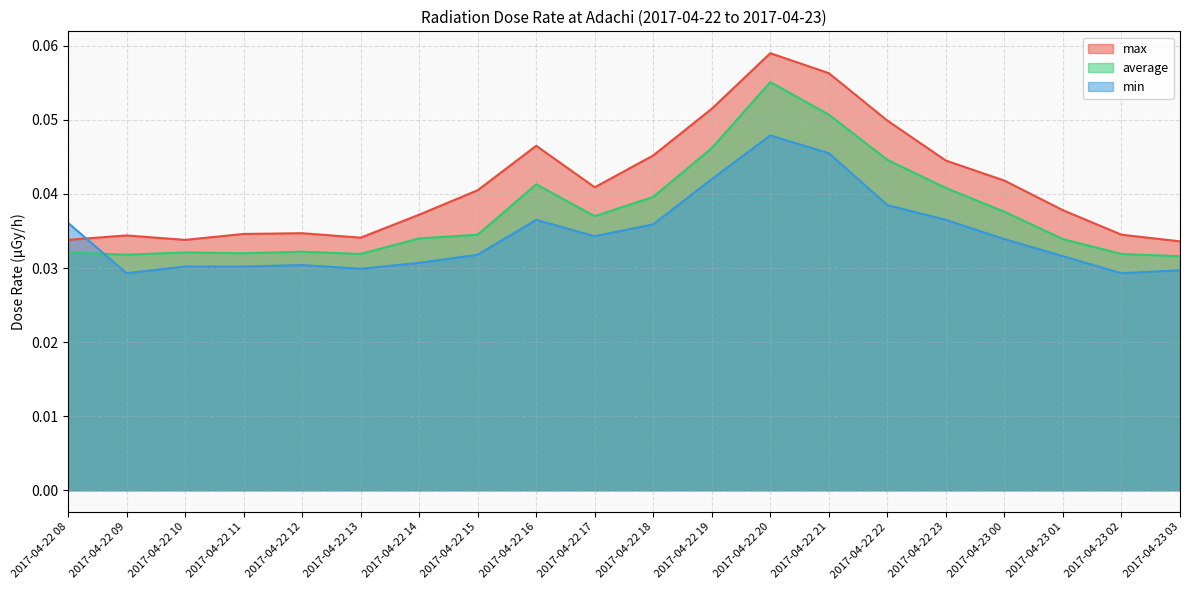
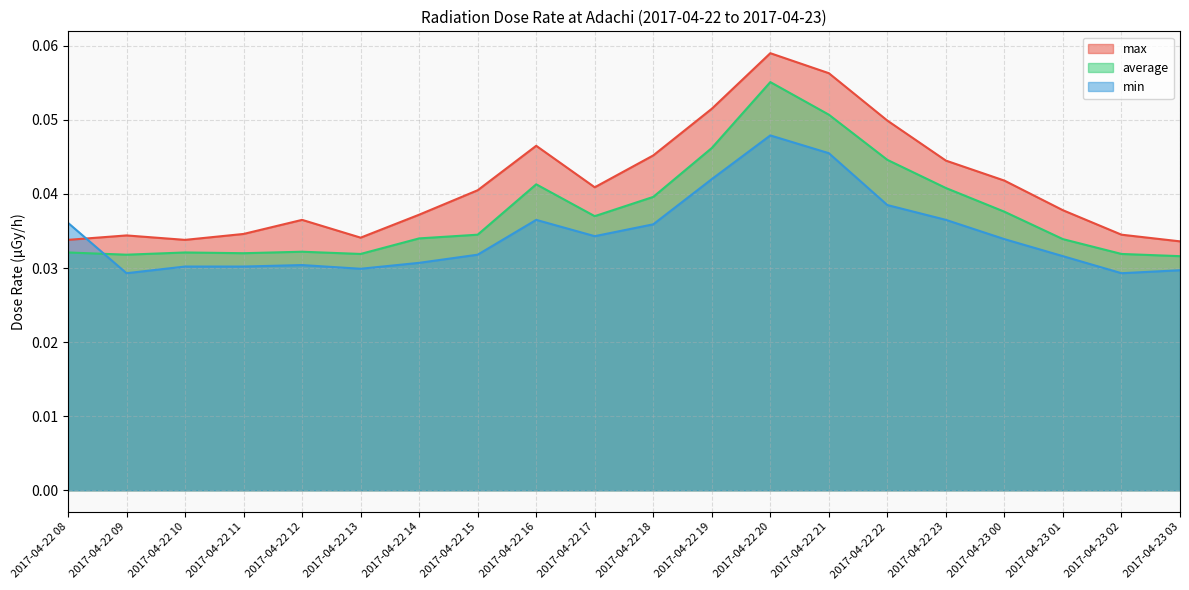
max, 2017-04-22 12: 0.035 -> 0.037
